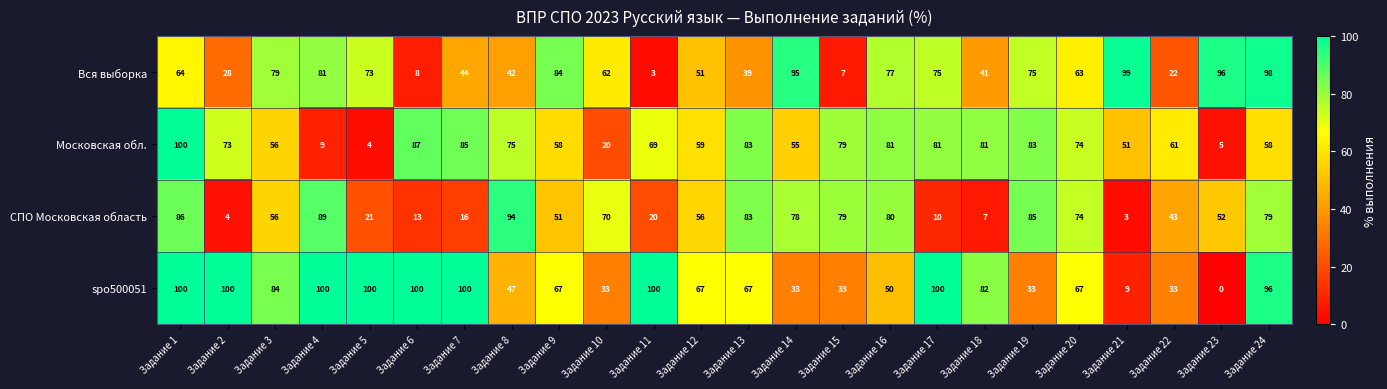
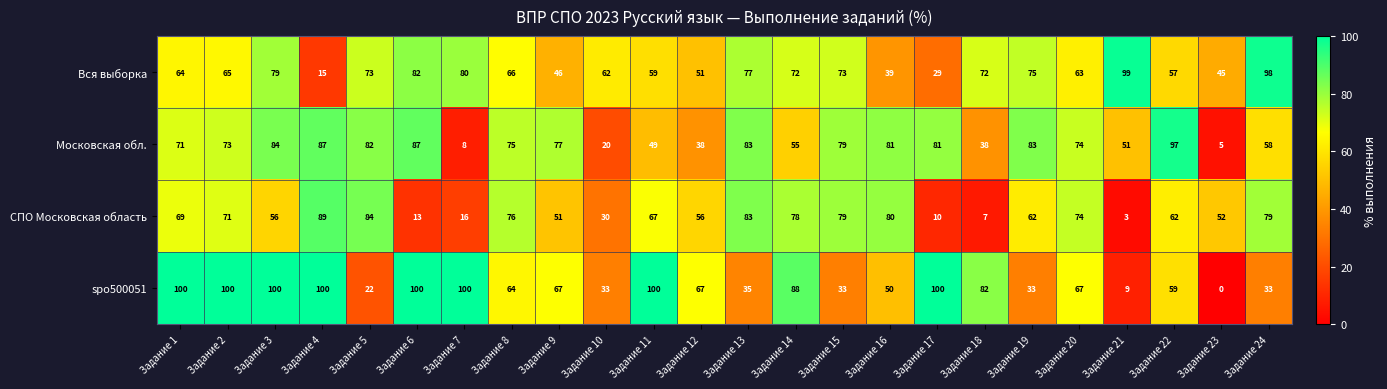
Вся выборка, Задание 2: 28 -> 65
Вся выборка, Задание 4: 81 -> 15
Вся выборка, Задание 6: 8 -> 82
Вся выборка, Задание 7: 44 -> 80
Вся выборка, Задание 8: 42 -> 66
Вся выборка, Задание 9: 84 -> 46
Вся выборка, Задание 11: 3 -> 59
Вся выборка, Задание 13: 39 -> 77
Вся выборка, Задание 14: 95 -> 72
Вся выборка, Задание 15: 7 -> 73
Вся выборка, Задание 16: 77 -> 39
Вся выборка, Задание 17: 75 -> 29
Вся выборка, Задание 18: 41 -> 72
Вся выборка, Задание 22: 22 -> 57
Вся выборка, Задание 23: 96 -> 45
Московская обл., Задание 1: 100 -> 71
Московская обл., Задание 3: 56 -> 84
Московская обл., Задание 4: 9 -> 87
Московская обл., Задание 5: 4 -> 82
Московская обл., Задание 7: 85 -> 8
Московская обл., Задание 9: 58 -> 77
Московская обл., Задание 11: 69 -> 49
Московская обл., Задание 12: 59 -> 38
Московская обл., Задание 18: 81 -> 38
Московская обл., Задание 22: 61 -> 97
СПО Московская область, Задание 1: 86 -> 69
СПО Московская область, Задание 2: 4 -> 71
СПО Московская область, Задание 5: 21 -> 84
СПО Московская область, Задание 8: 94 -> 76
СПО Московская область, Задание 10: 70 -> 30
СПО Московская область, Задание 11: 20 -> 67
СПО Московская область, Задание 19: 85 -> 62
СПО Московская область, Задание 22: 43 -> 62
spo500051, Задание 3: 84 -> 100
spo500051, Задание 5: 100 -> 22
spo500051, Задание 8: 47 -> 64
spo500051, Задание 13: 67 -> 35
spo500051, Задание 14: 33 -> 88
spo500051, Задание 22: 33 -> 59
spo500051, Задание 24: 96 -> 33
